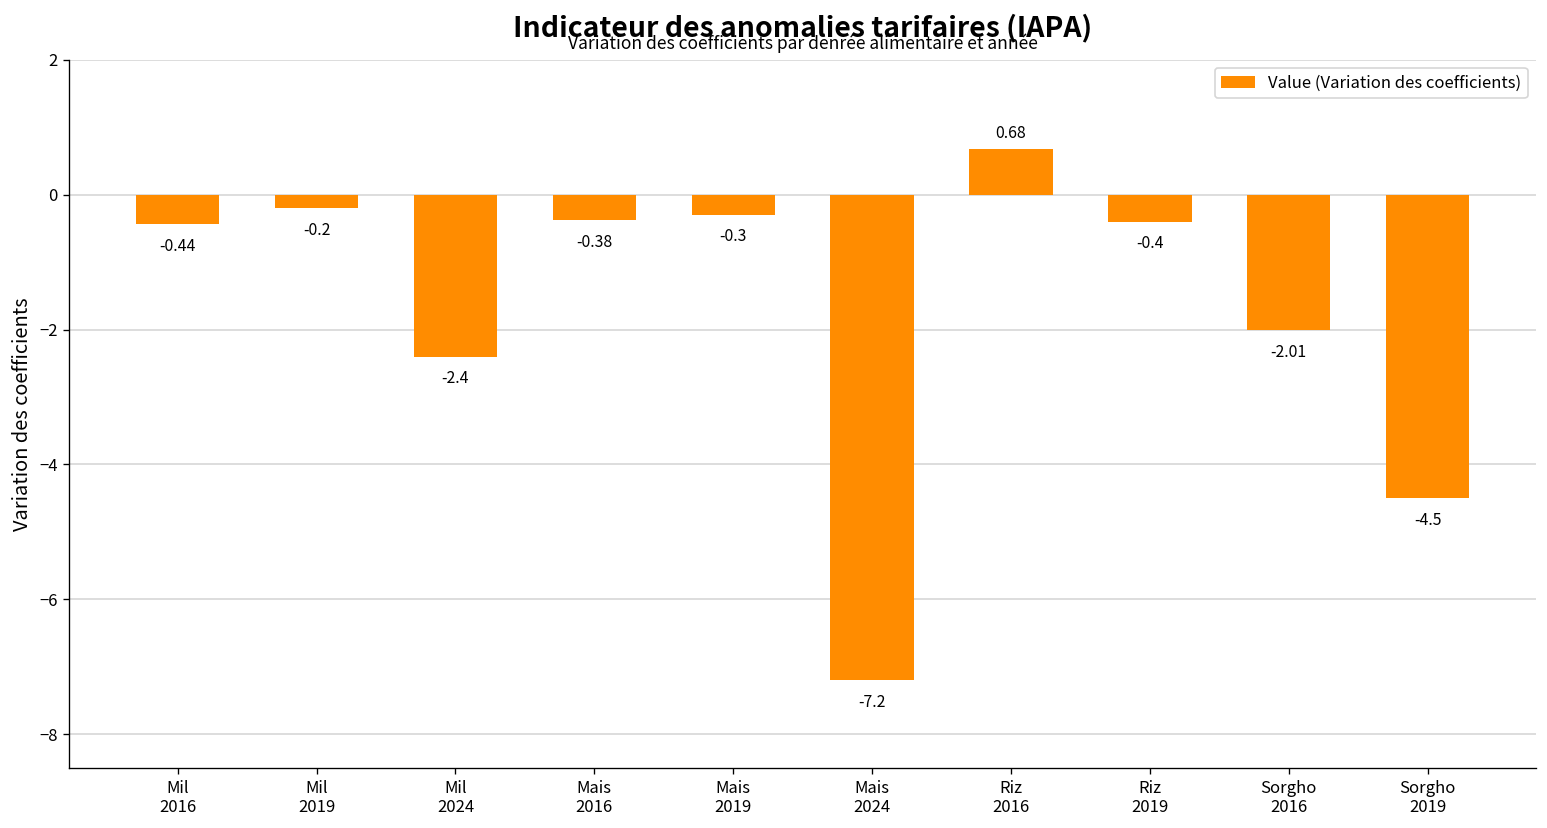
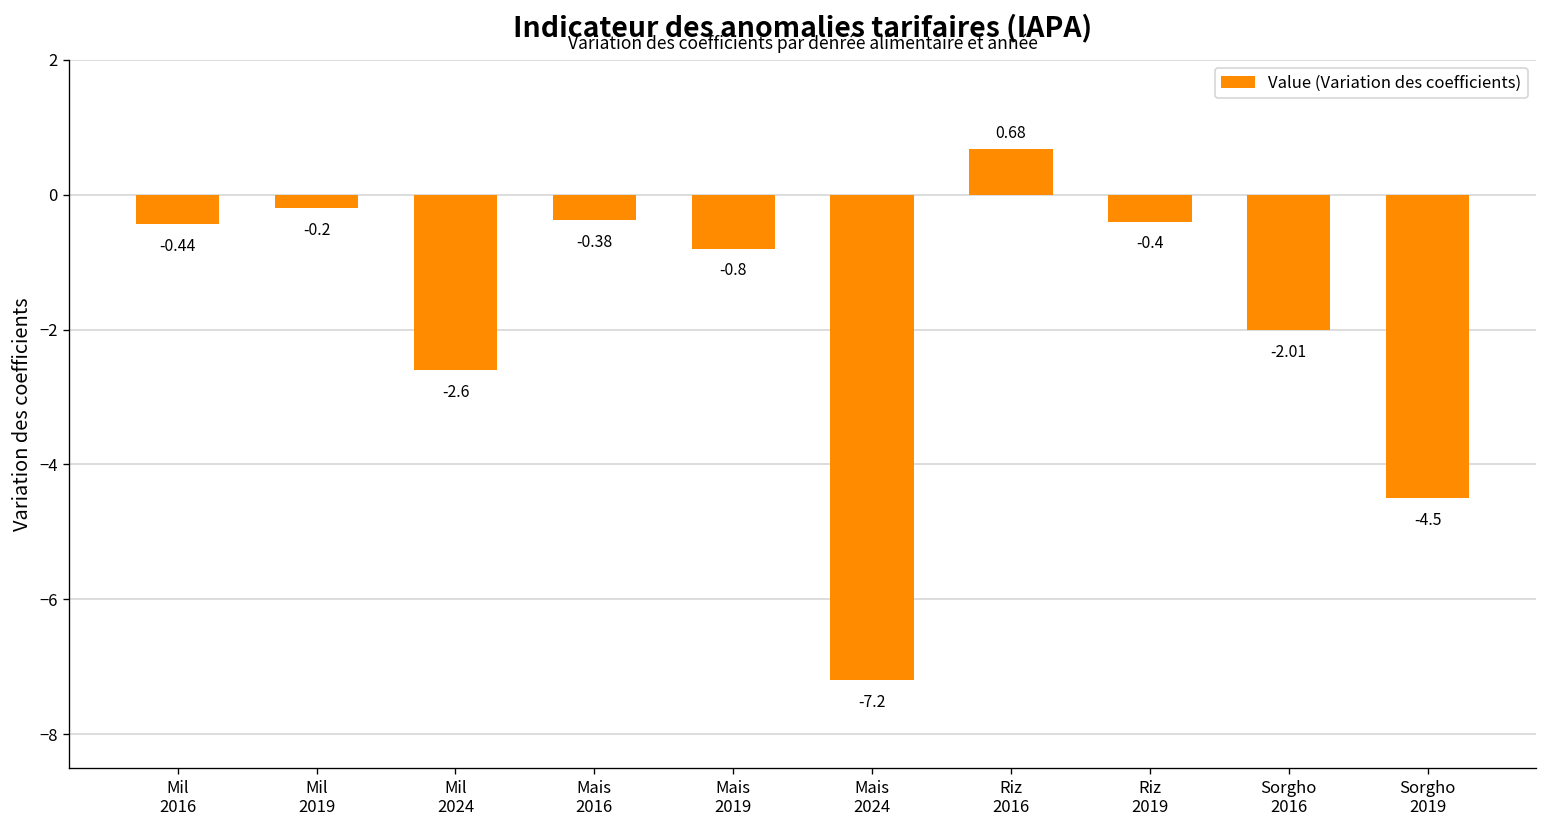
Mil 2024: -2.4 -> -2.6
Mais 2019: -0.3 -> -0.8
